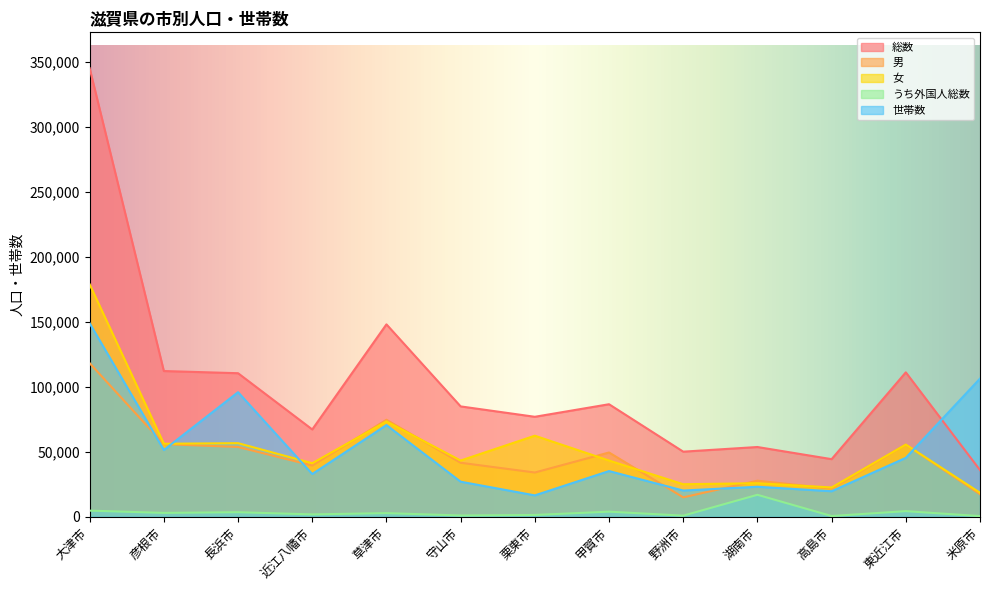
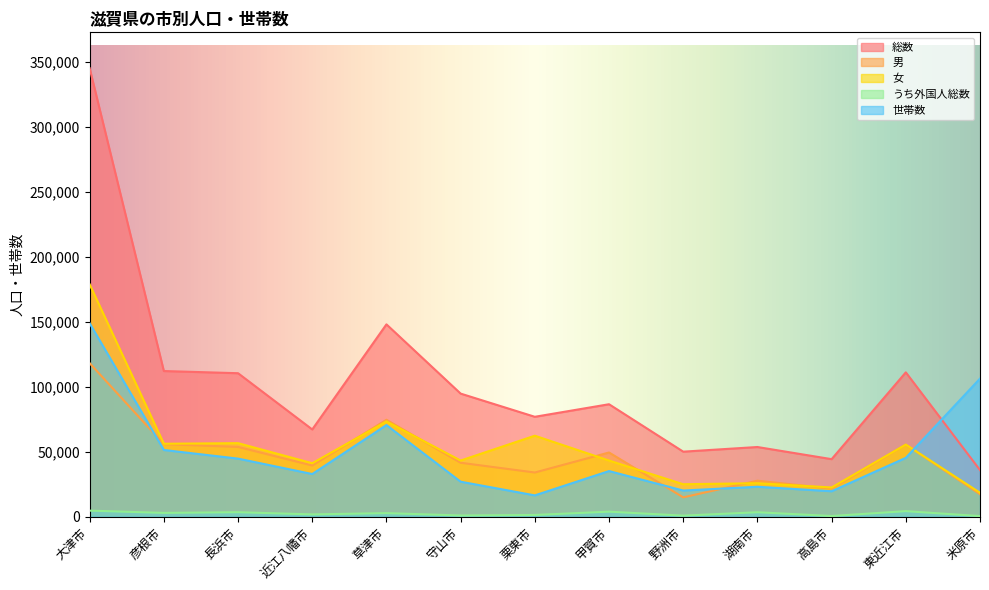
世帯数, 長浜市: 96,000 -> 45,000
総数, 守山市: 85,000 -> 95,000
うち外国人総数, 湖南市: 17,000 -> 4,000
